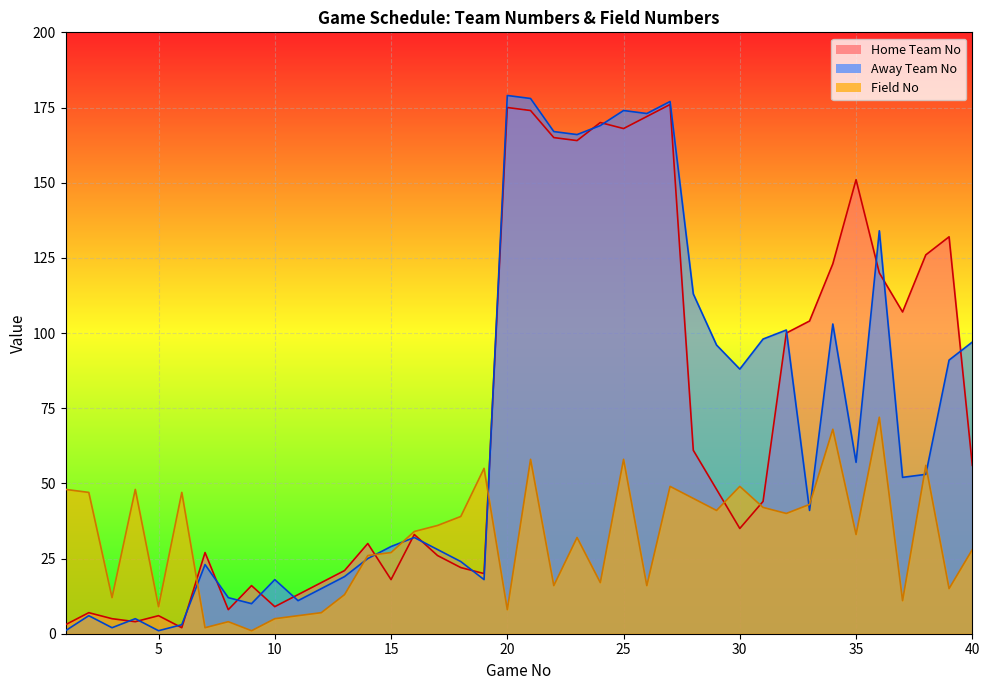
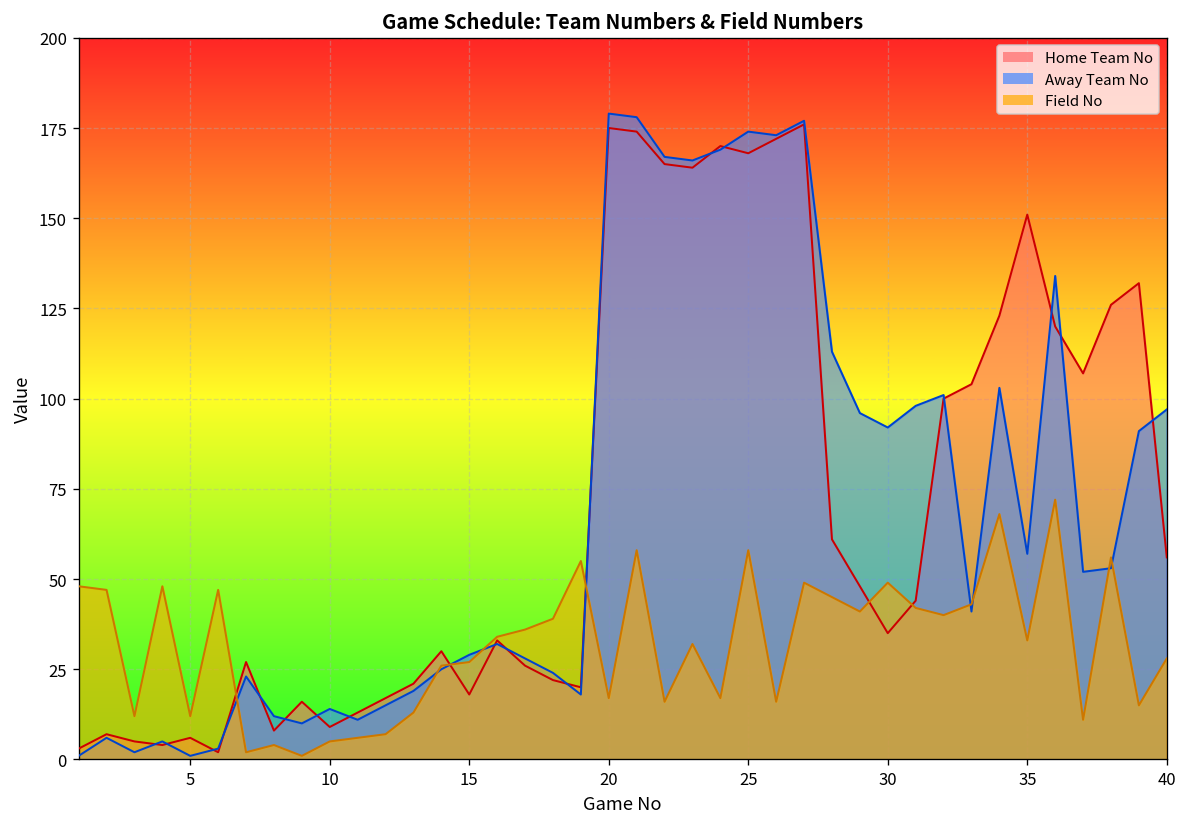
Field No, 5: 9 -> 12
Away Team No, 10: 18 -> 14
Field No, 20: 8 -> 17
Away Team No, 30: 88 -> 92
